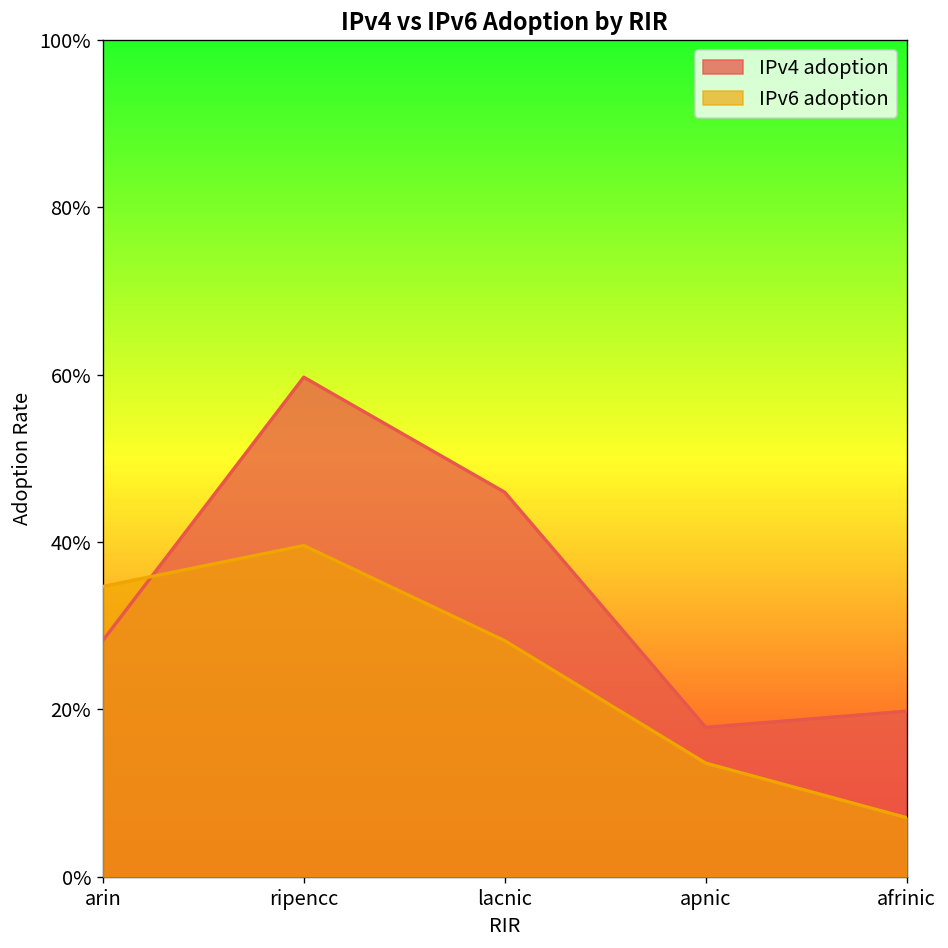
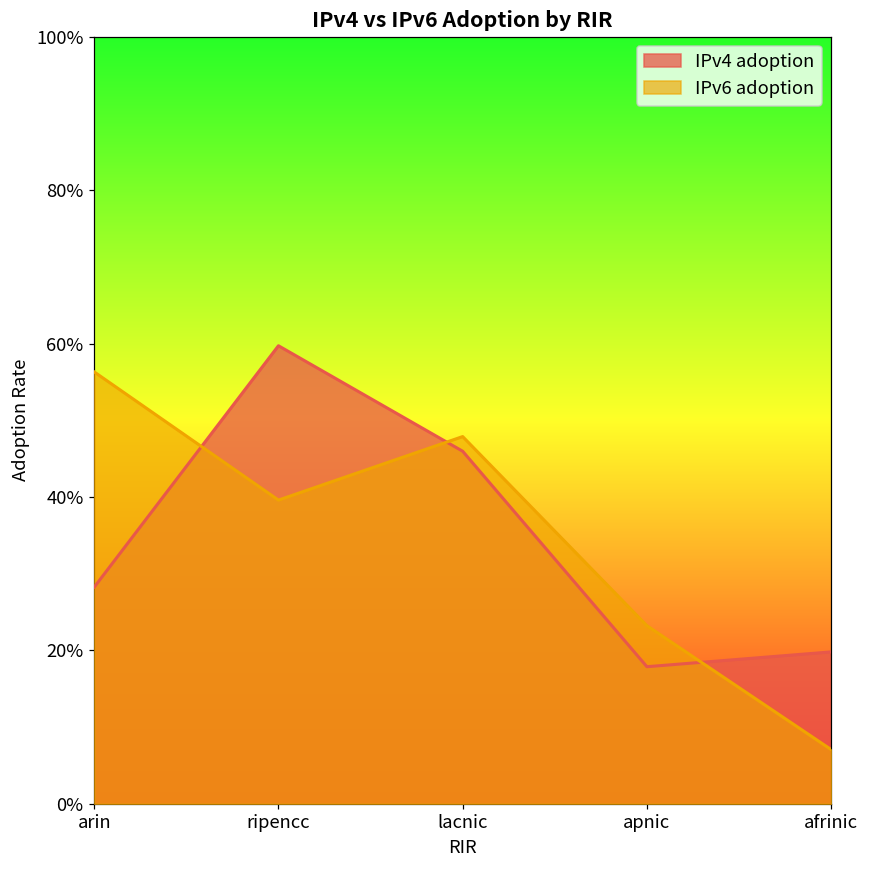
IPv6 adoption, arin: 35% -> 56%
IPv6 adoption, lacnic: 28% -> 48%
IPv6 adoption, apnic: 14% -> 23%
